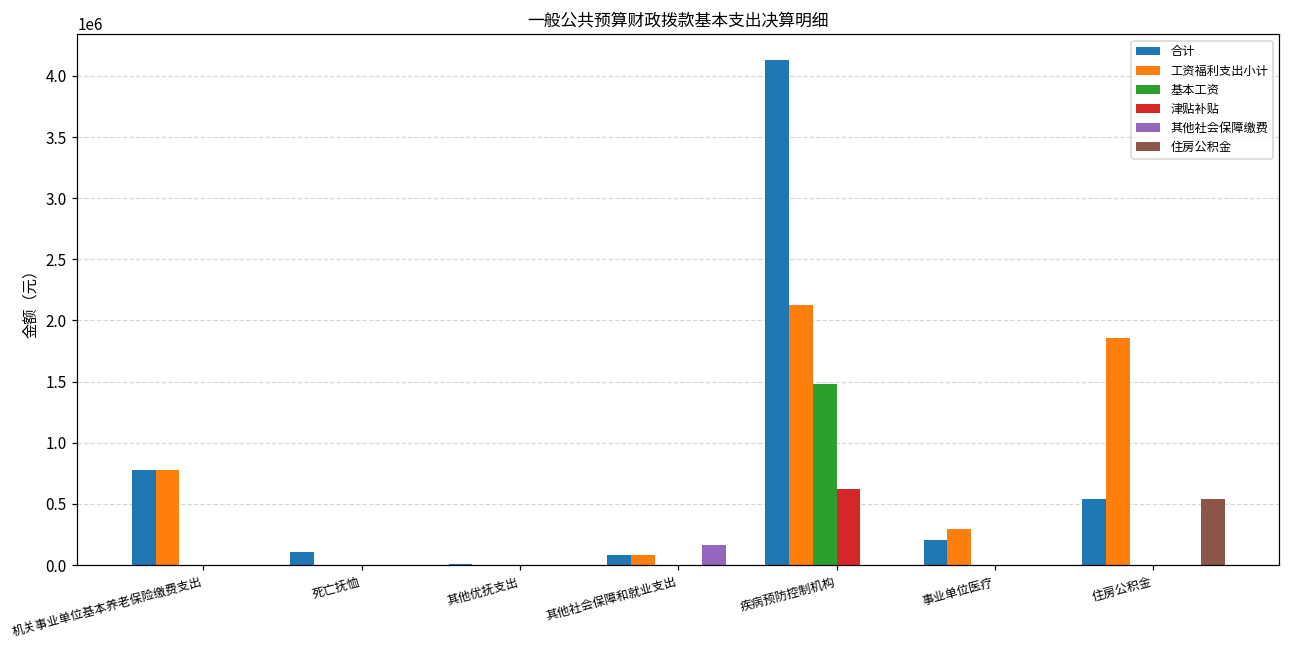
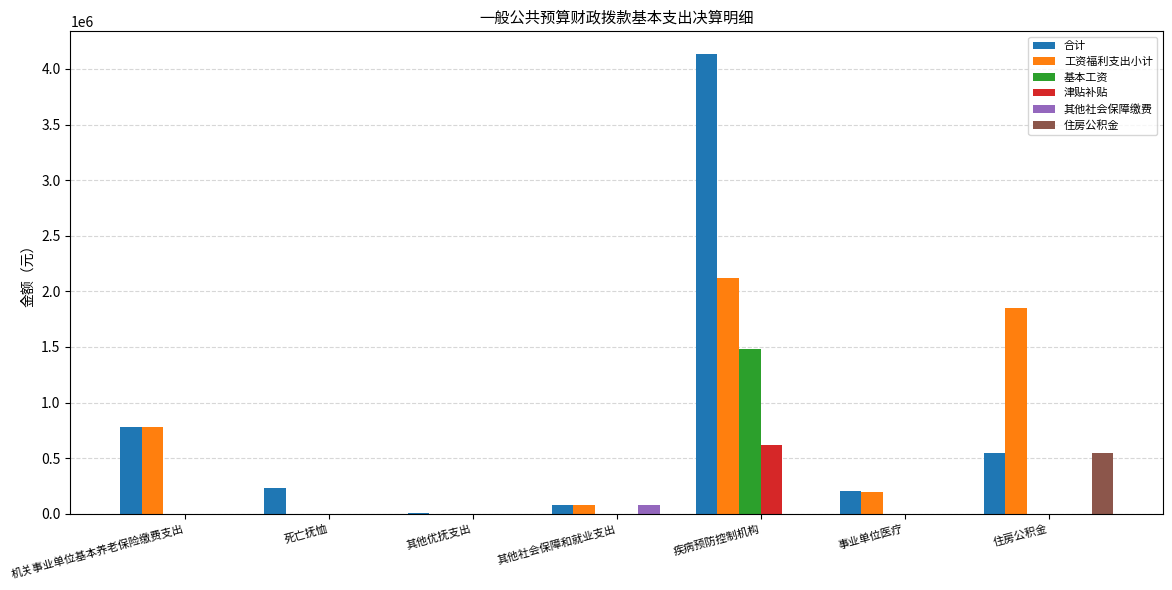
合计, 死亡抚恤: 110000 -> 230000
其他社会保障缴费, 其他社会保障和就业支出: 160000 -> 80000
工资福利支出小计, 事业单位医疗: 300000 -> 200000
